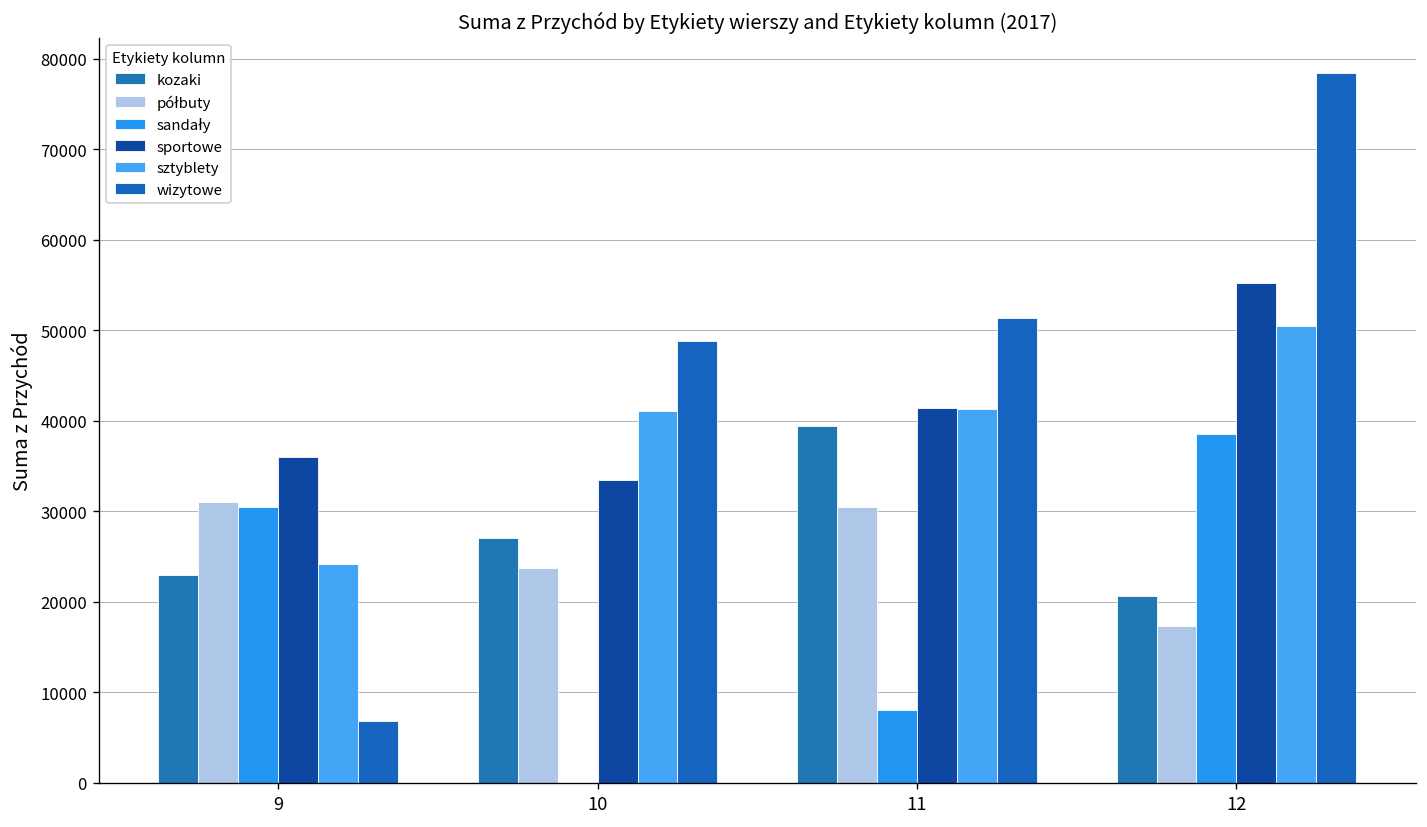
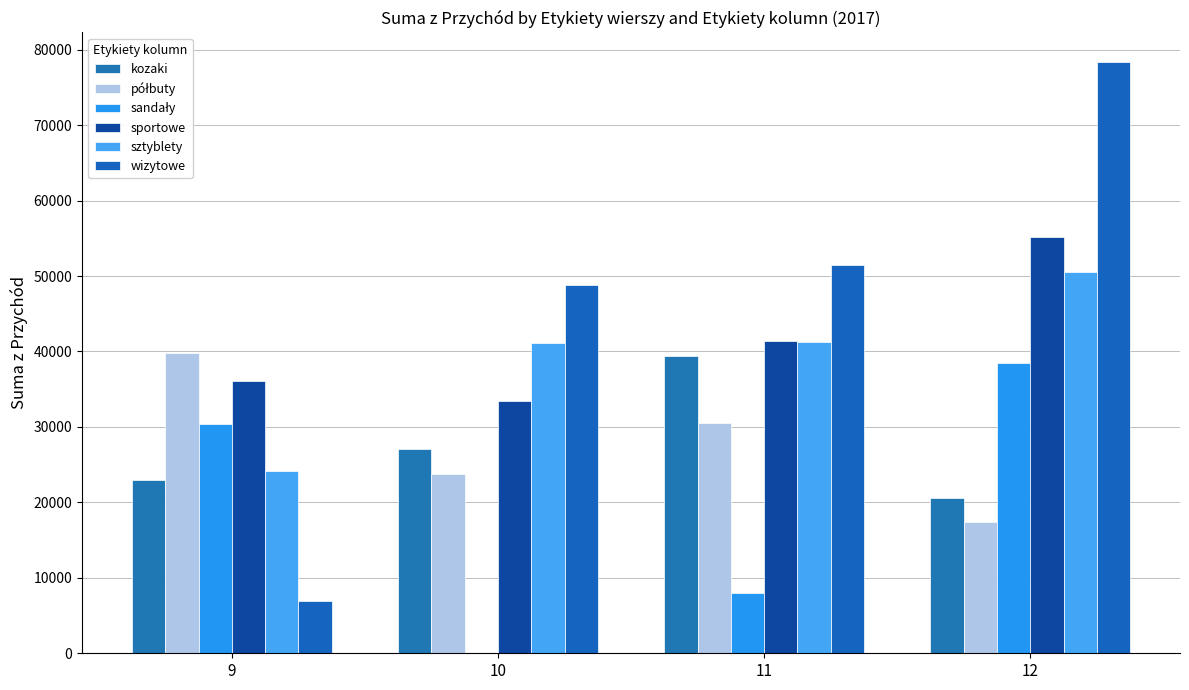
półbuty, 9: 31000 -> 40000
